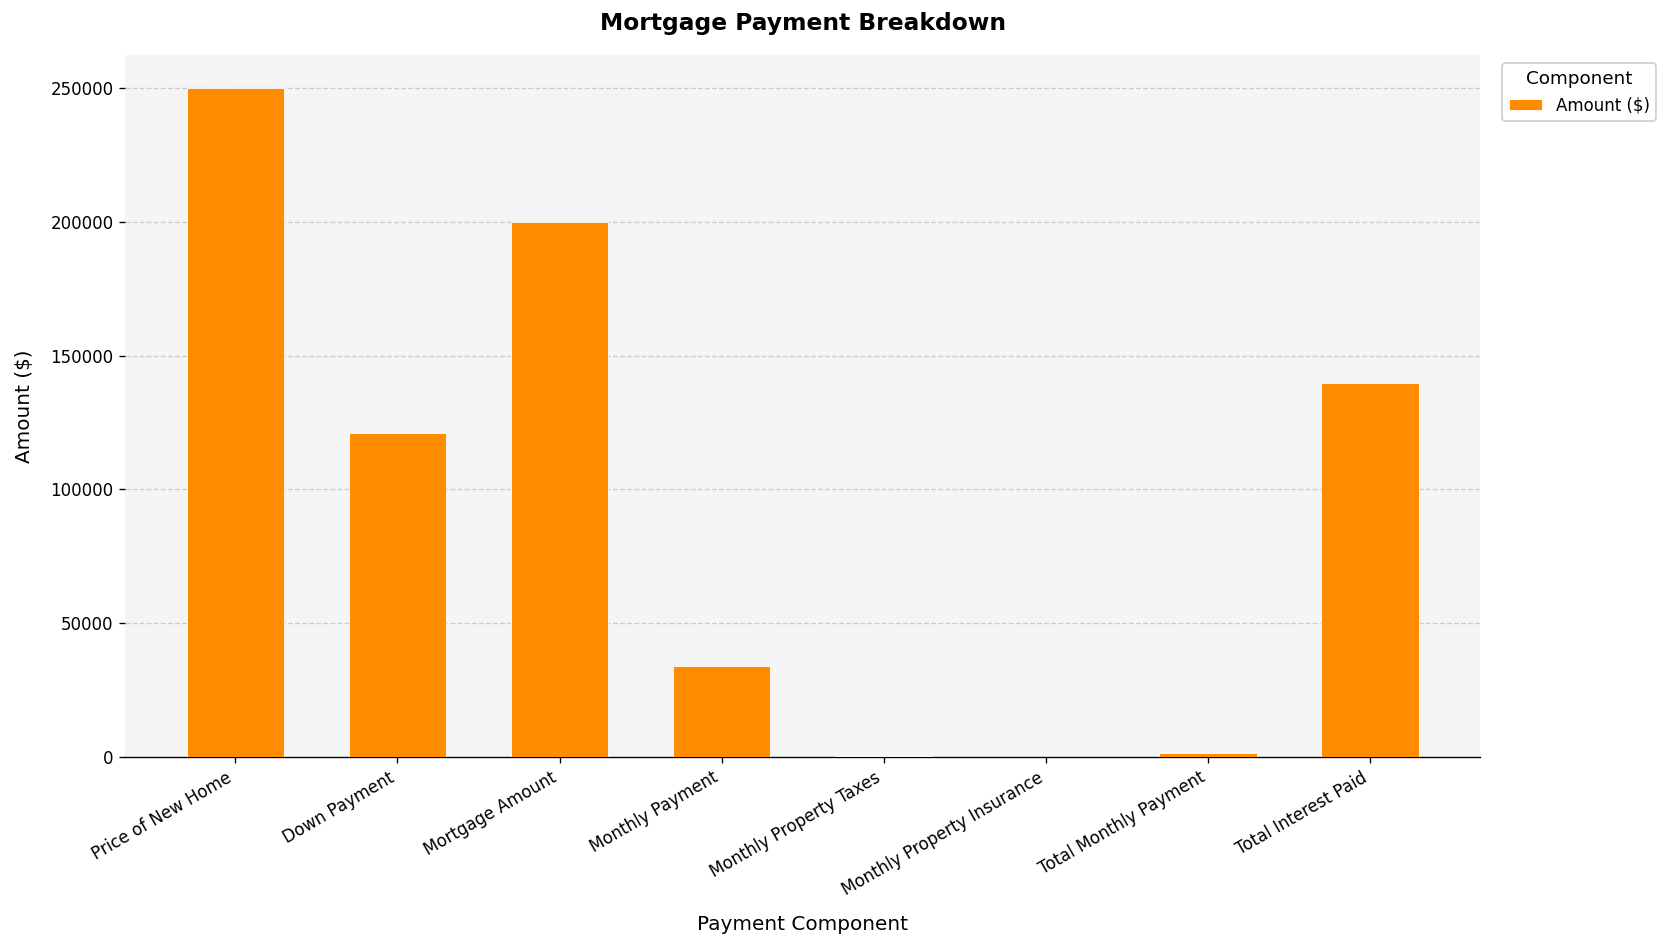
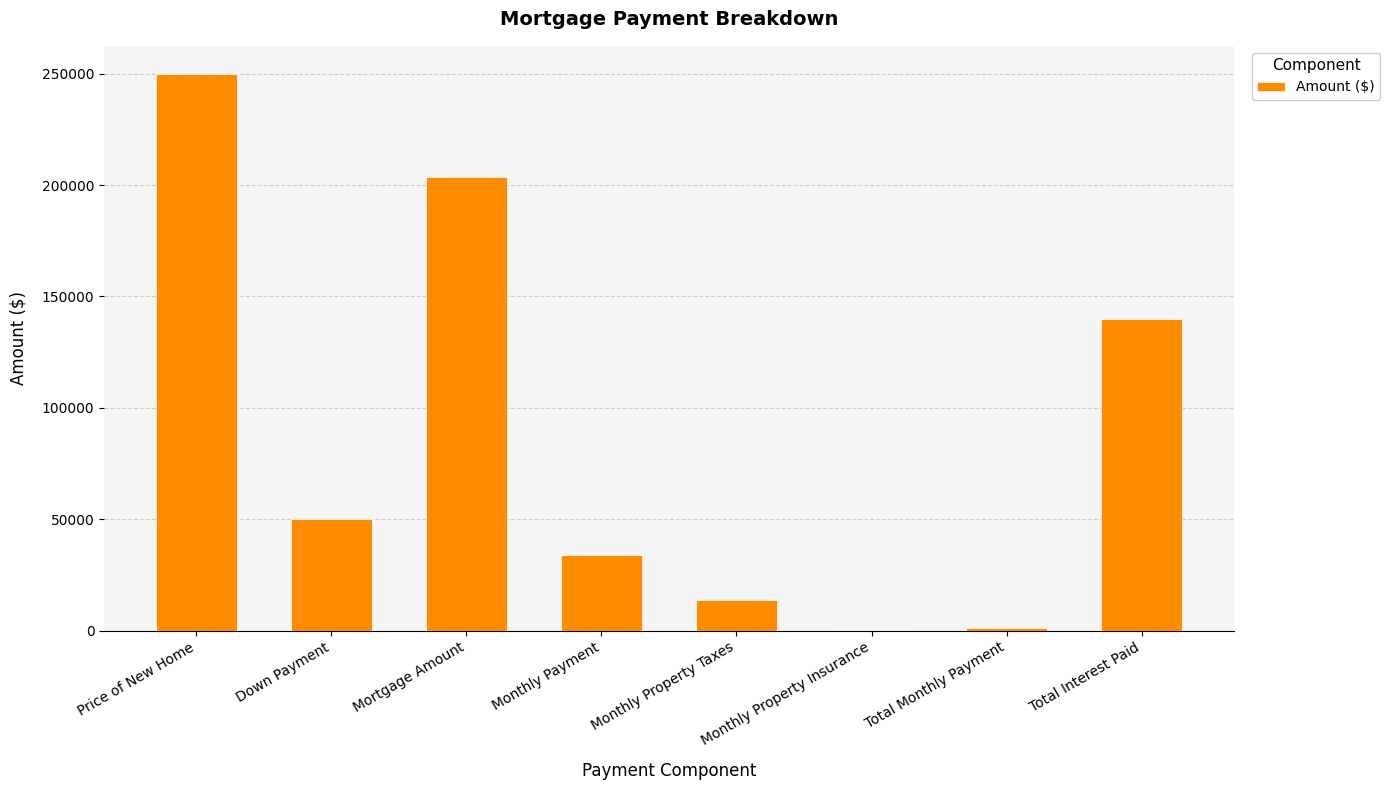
Down Payment: 121000 -> 50000
Mortgage Amount: 200000 -> 204000
Monthly Property Taxes: 0 -> 14000
